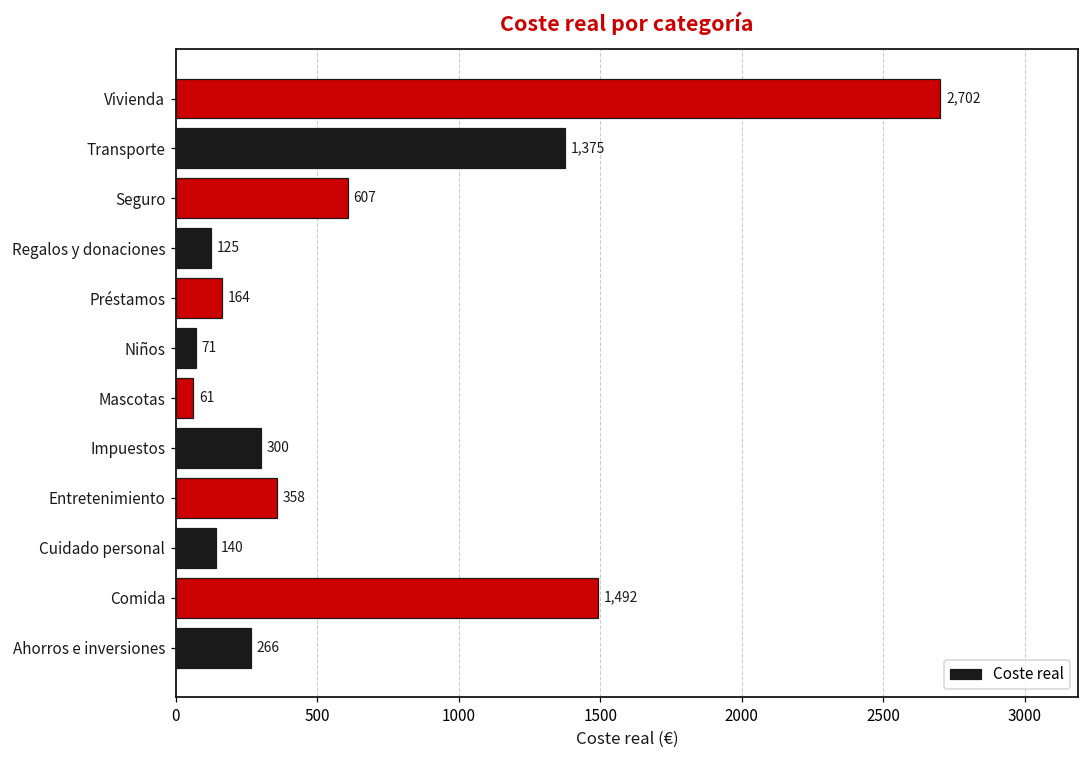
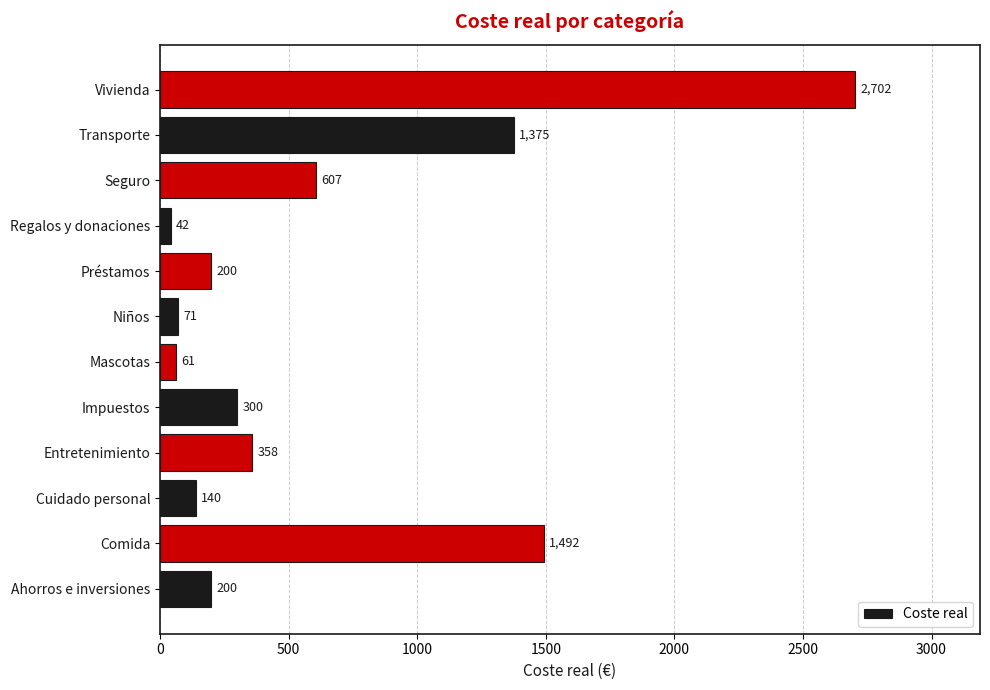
Regalos y donaciones: 125 -> 42
Préstamos: 164 -> 200
Ahorros e inversiones: 266 -> 200
